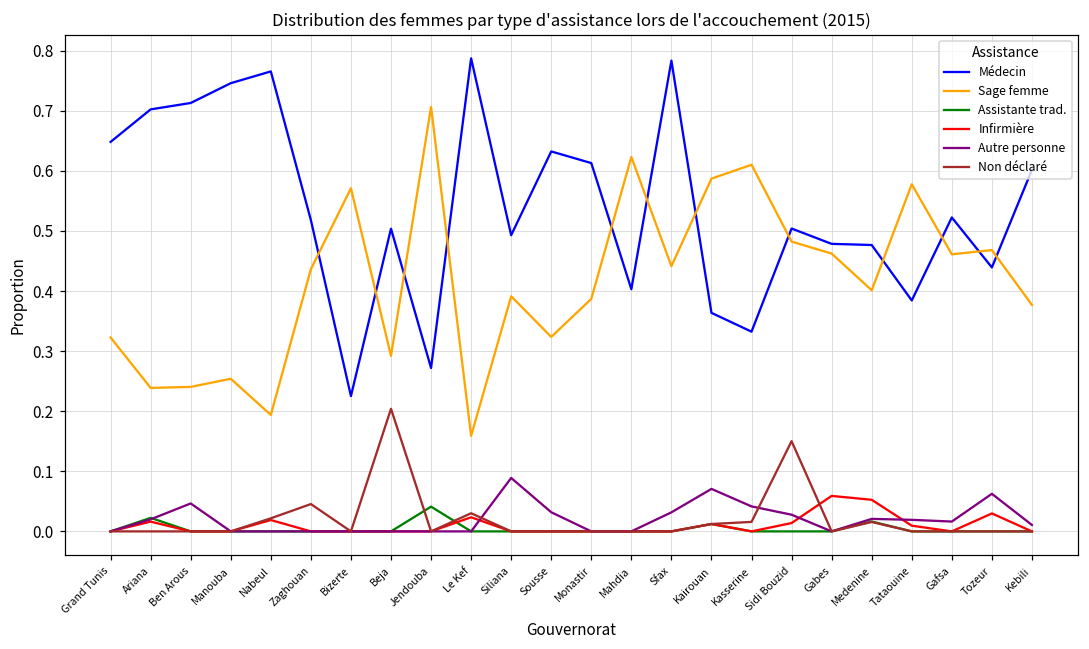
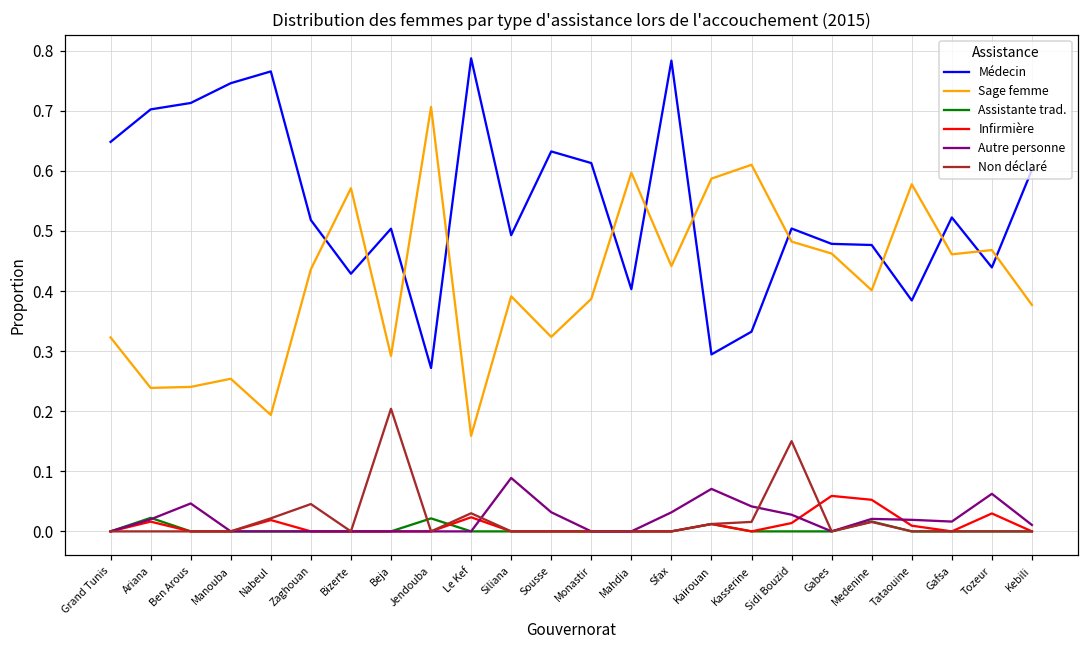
Médecin, Bizerte: 0.23 -> 0.43
Assistante trad., Jendouba: 0.04 -> 0.02
Sage femme, Mahdia: 0.62 -> 0.60
Médecin, Kairouan: 0.36 -> 0.29
